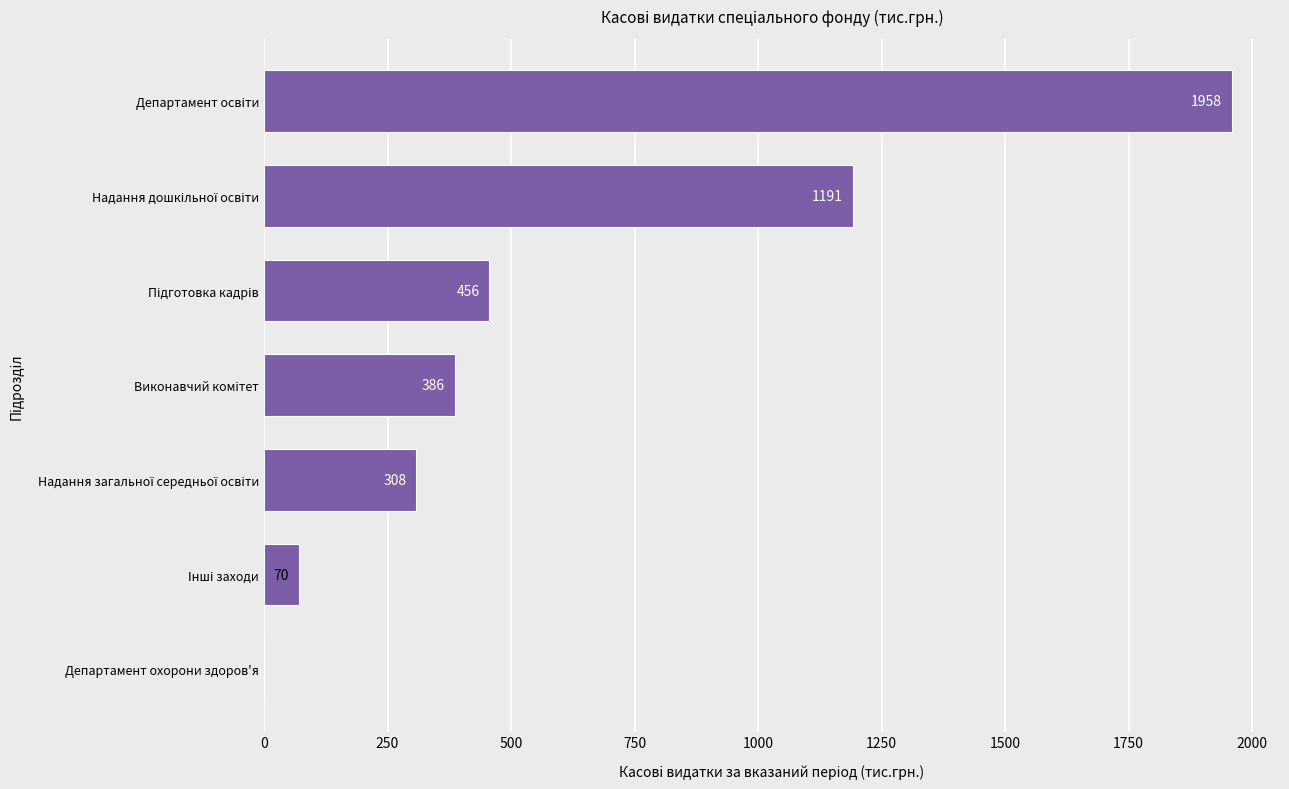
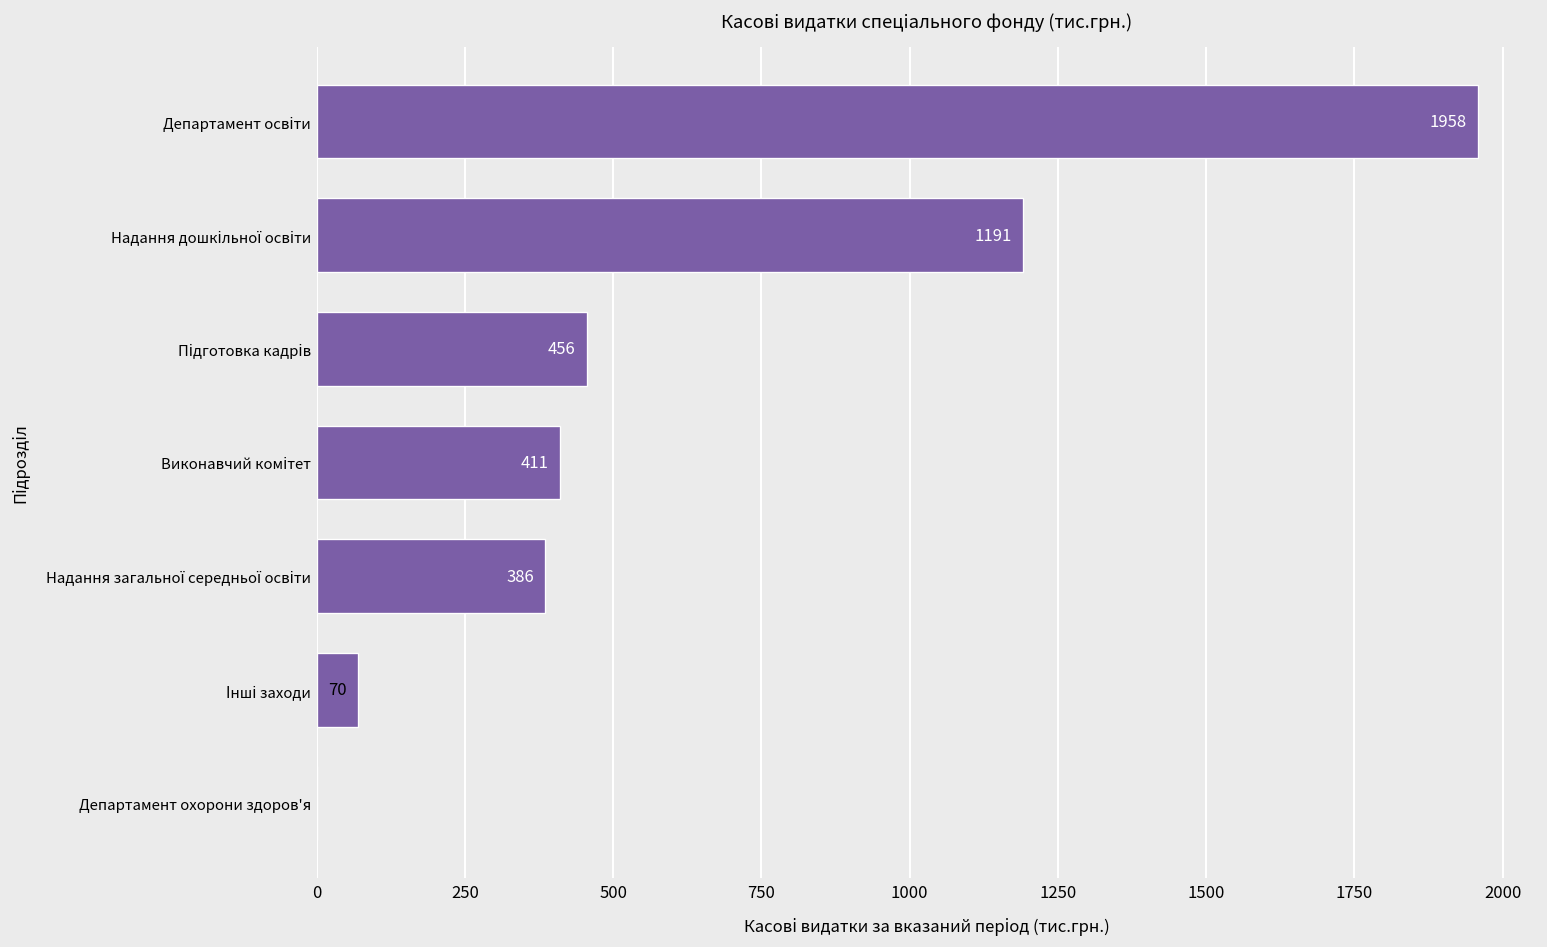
Виконавчий комітет: 386 -> 411
Надання загальної середньої освіти: 308 -> 386
